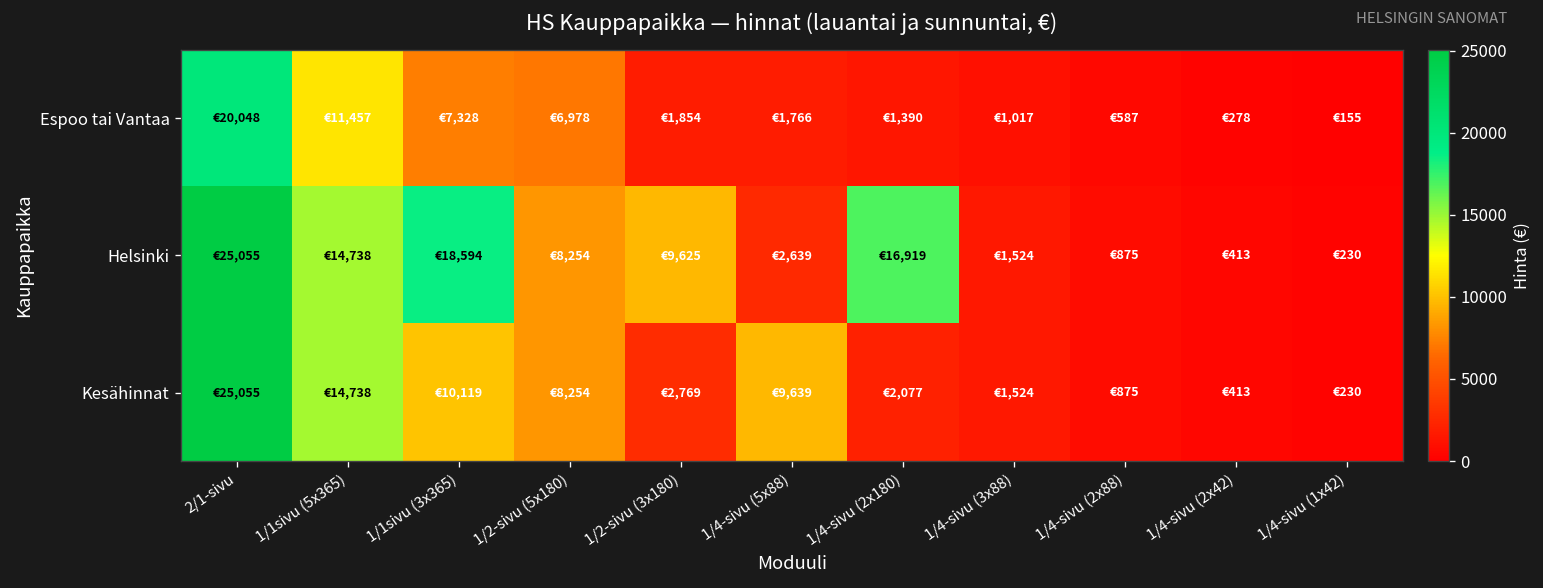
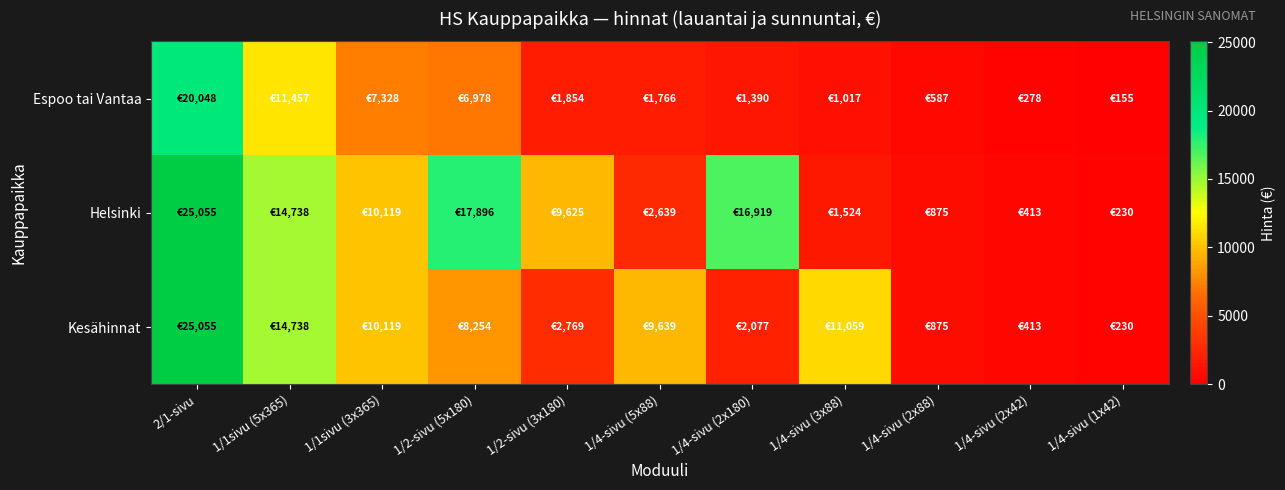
Helsinki, 1/1sivu (3x365): €18,594 -> €10,119
Helsinki, 1/2-sivu (5x180): €8,254 -> €17,896
Kesähinnat, 1/4-sivu (3x88): €1,524 -> €11,059
